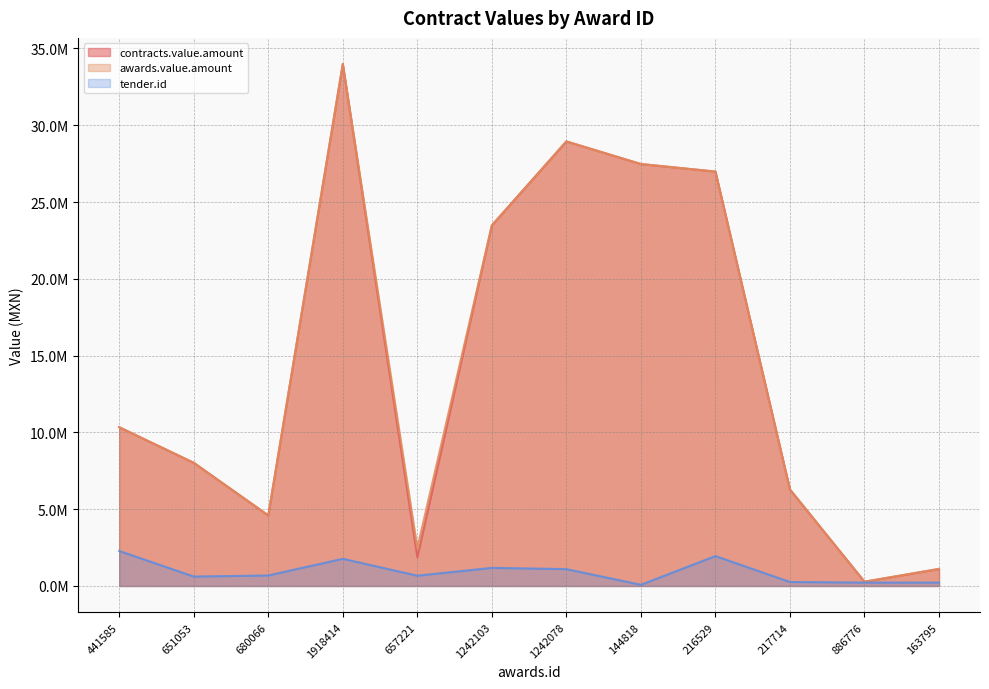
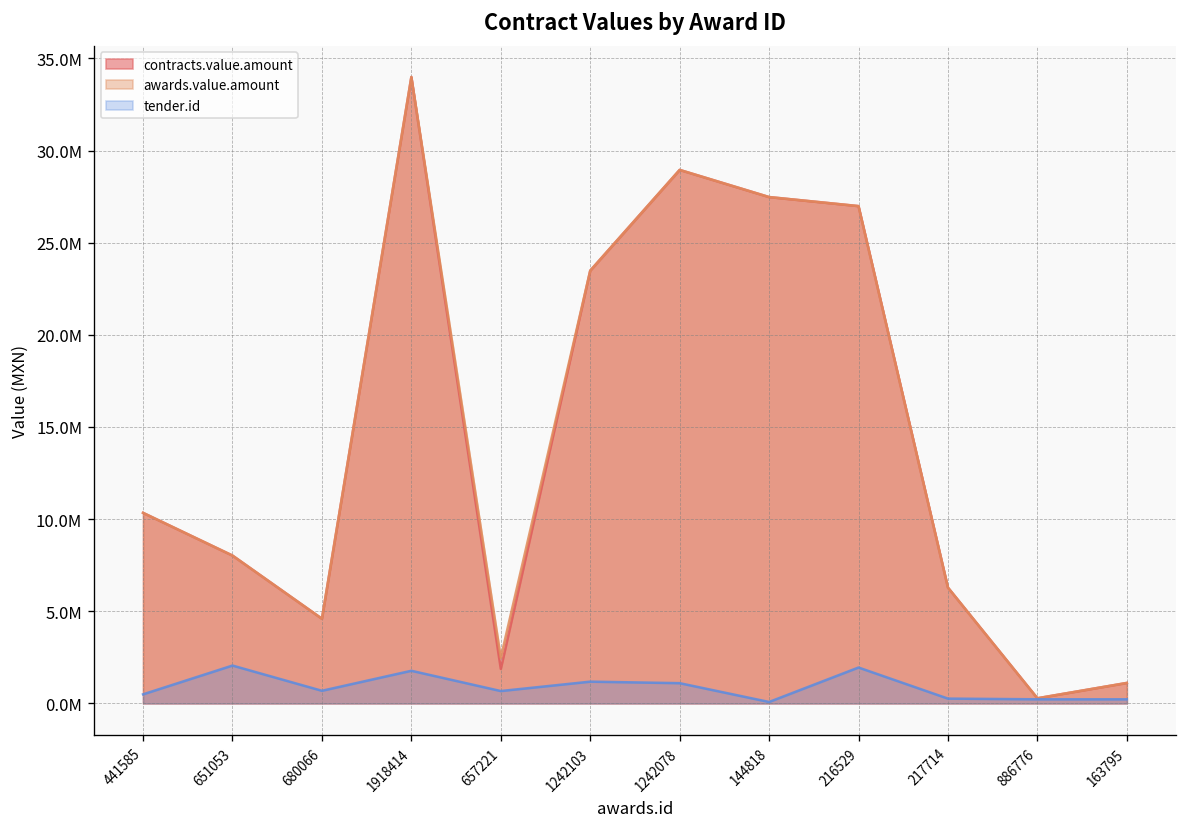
tender.id, 441585: 2300000 -> 500000
tender.id, 651053: 600000 -> 2100000
